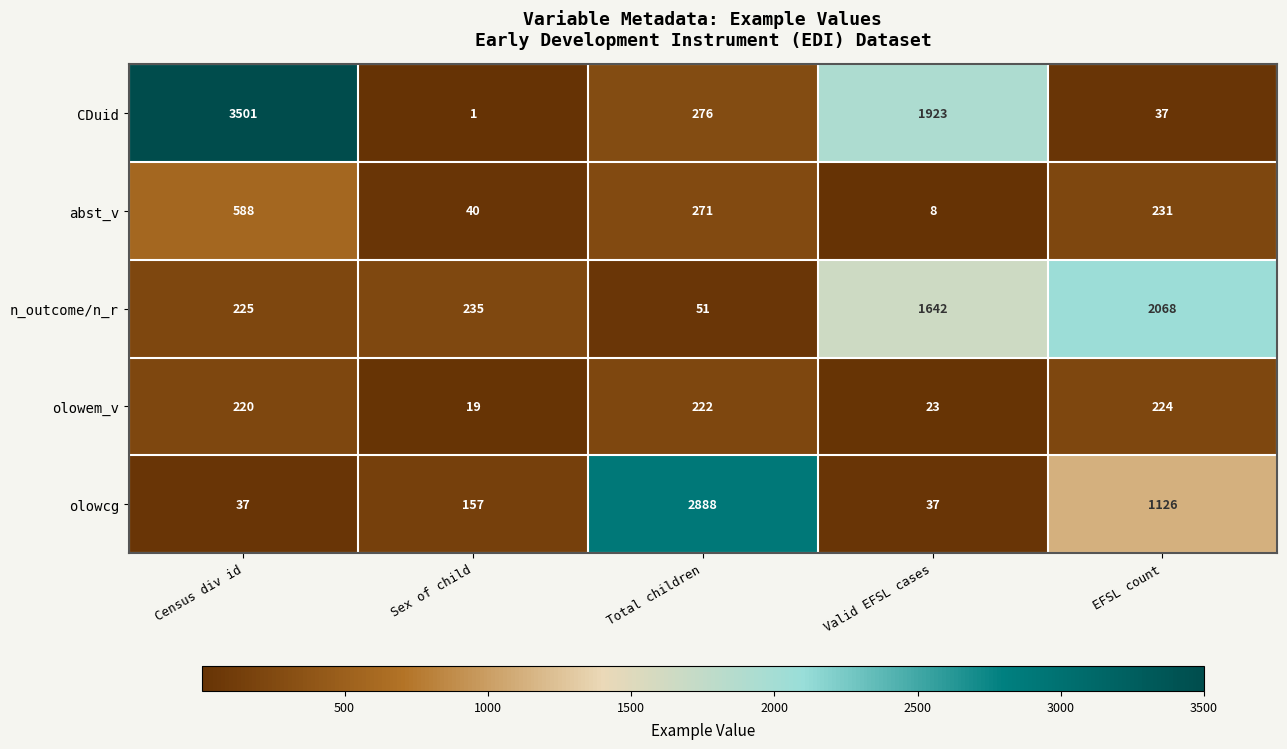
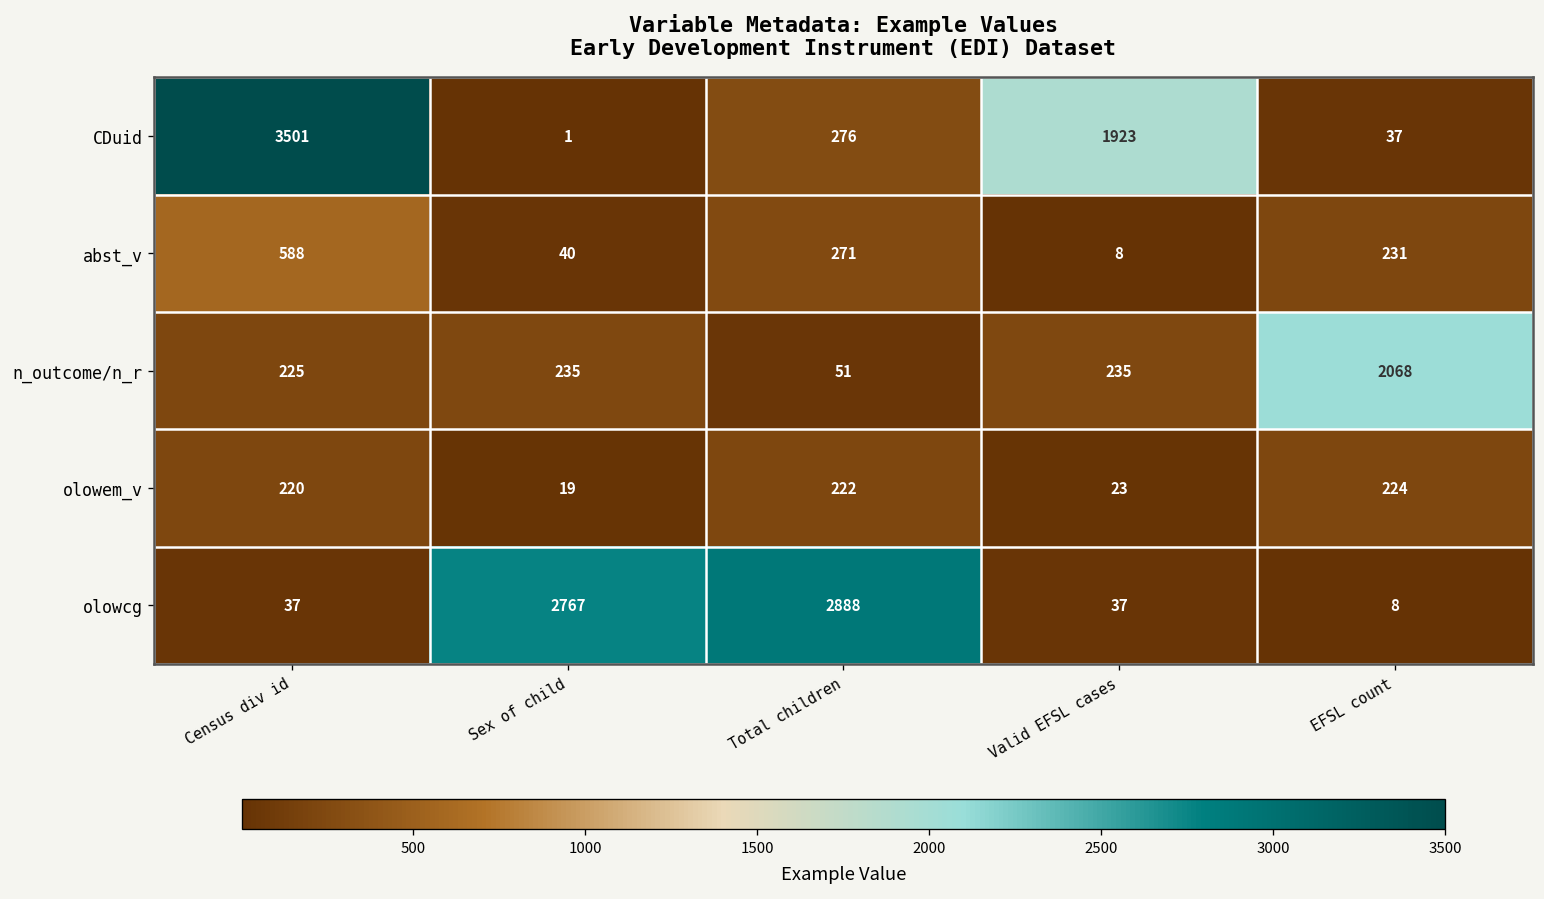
n_outcome/n_r, Valid EFSL cases: 1642 -> 235
olowcg, Sex of child: 157 -> 2767
olowcg, EFSL count: 1126 -> 8
